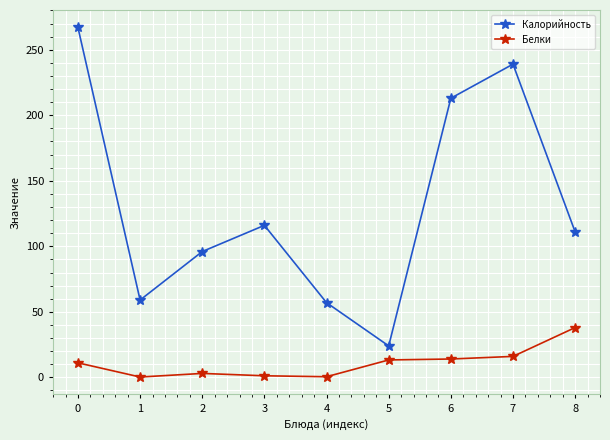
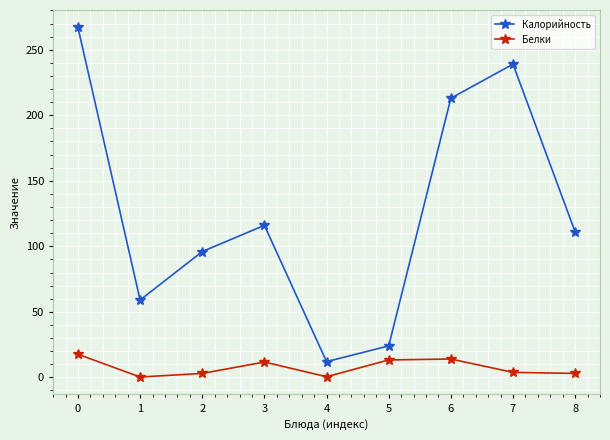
Белки, 0: 11 -> 18
Белки, 3: 1 -> 12
Калорийность, 4: 57 -> 12
Белки, 7: 16 -> 4
Белки, 8: 38 -> 3
